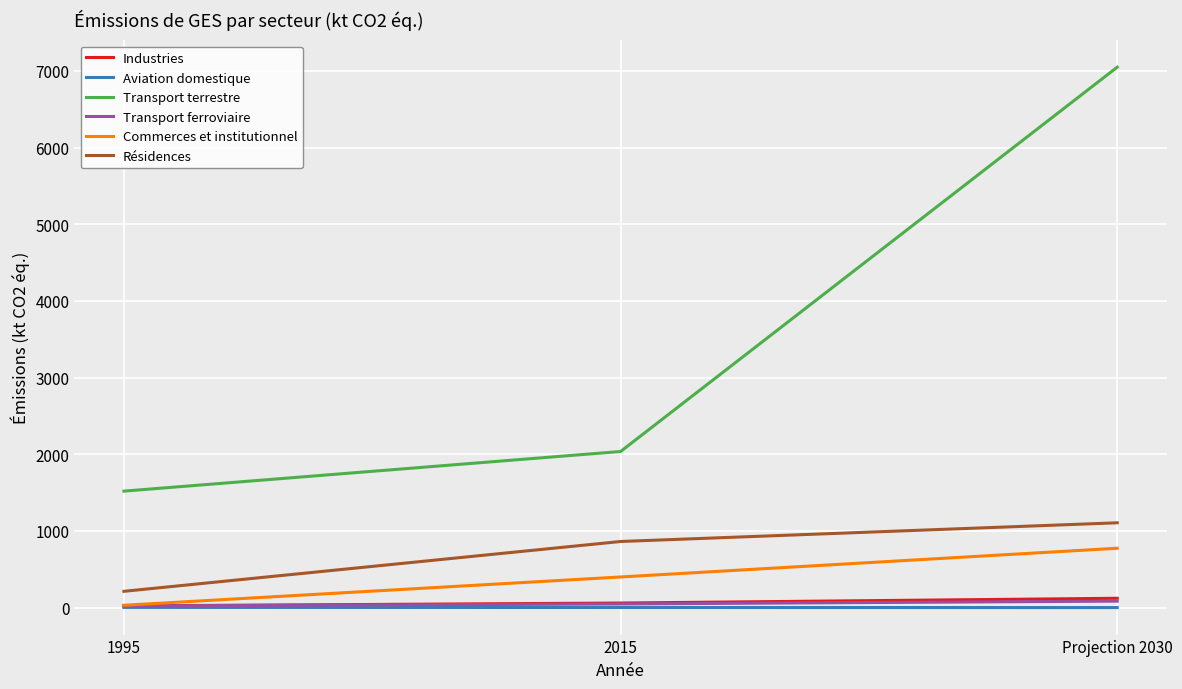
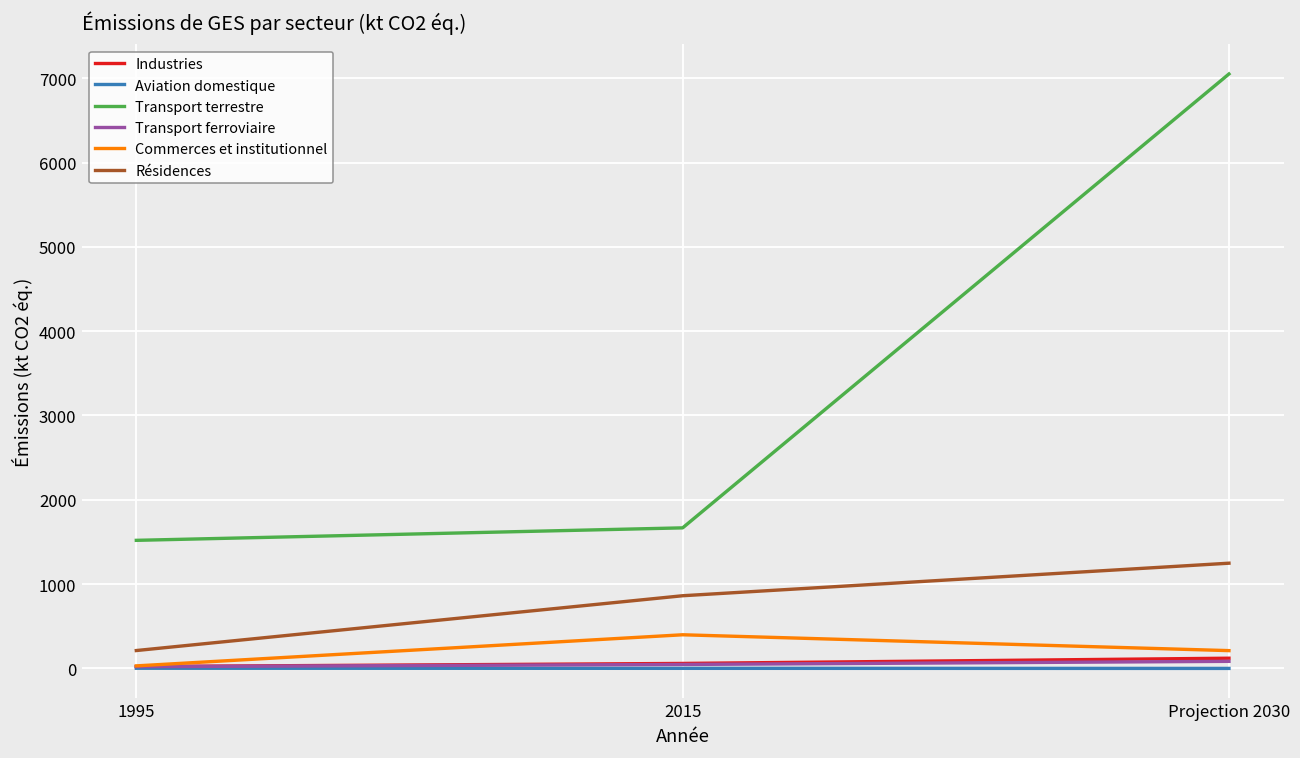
Transport terrestre, 2015: 2000 -> 1700
Commerces et institutionnel, Projection 2030: 800 -> 200
Résidences, Projection 2030: 1100 -> 1200
